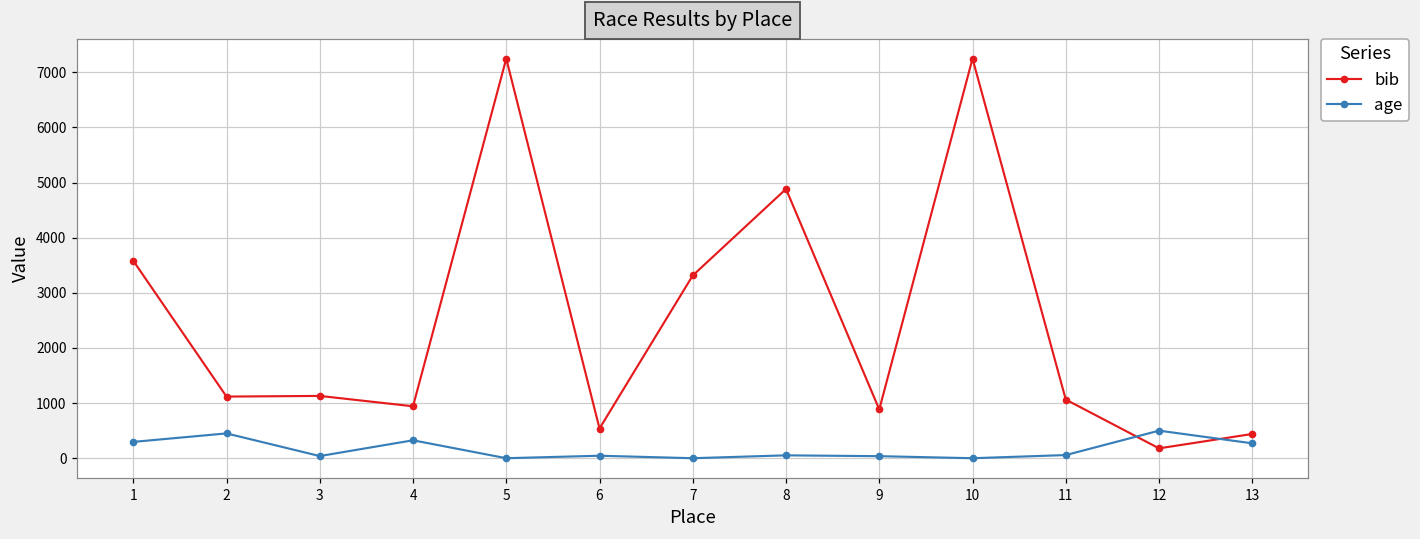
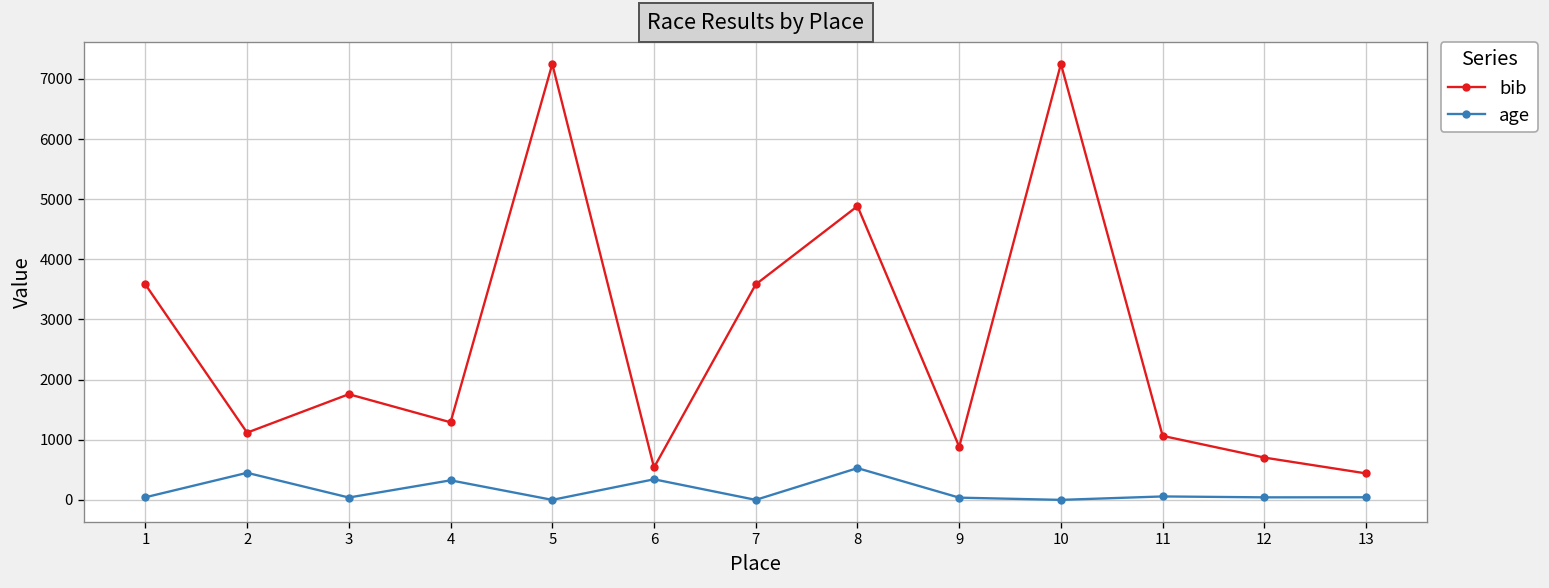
age, 1: 300 -> 0
bib, 3: 1100 -> 1800
bib, 4: 900 -> 1300
age, 6: 0 -> 300
bib, 7: 3300 -> 3600
age, 8: 100 -> 500
bib, 12: 200 -> 700
age, 12: 500 -> 0
age, 13: 300 -> 0
